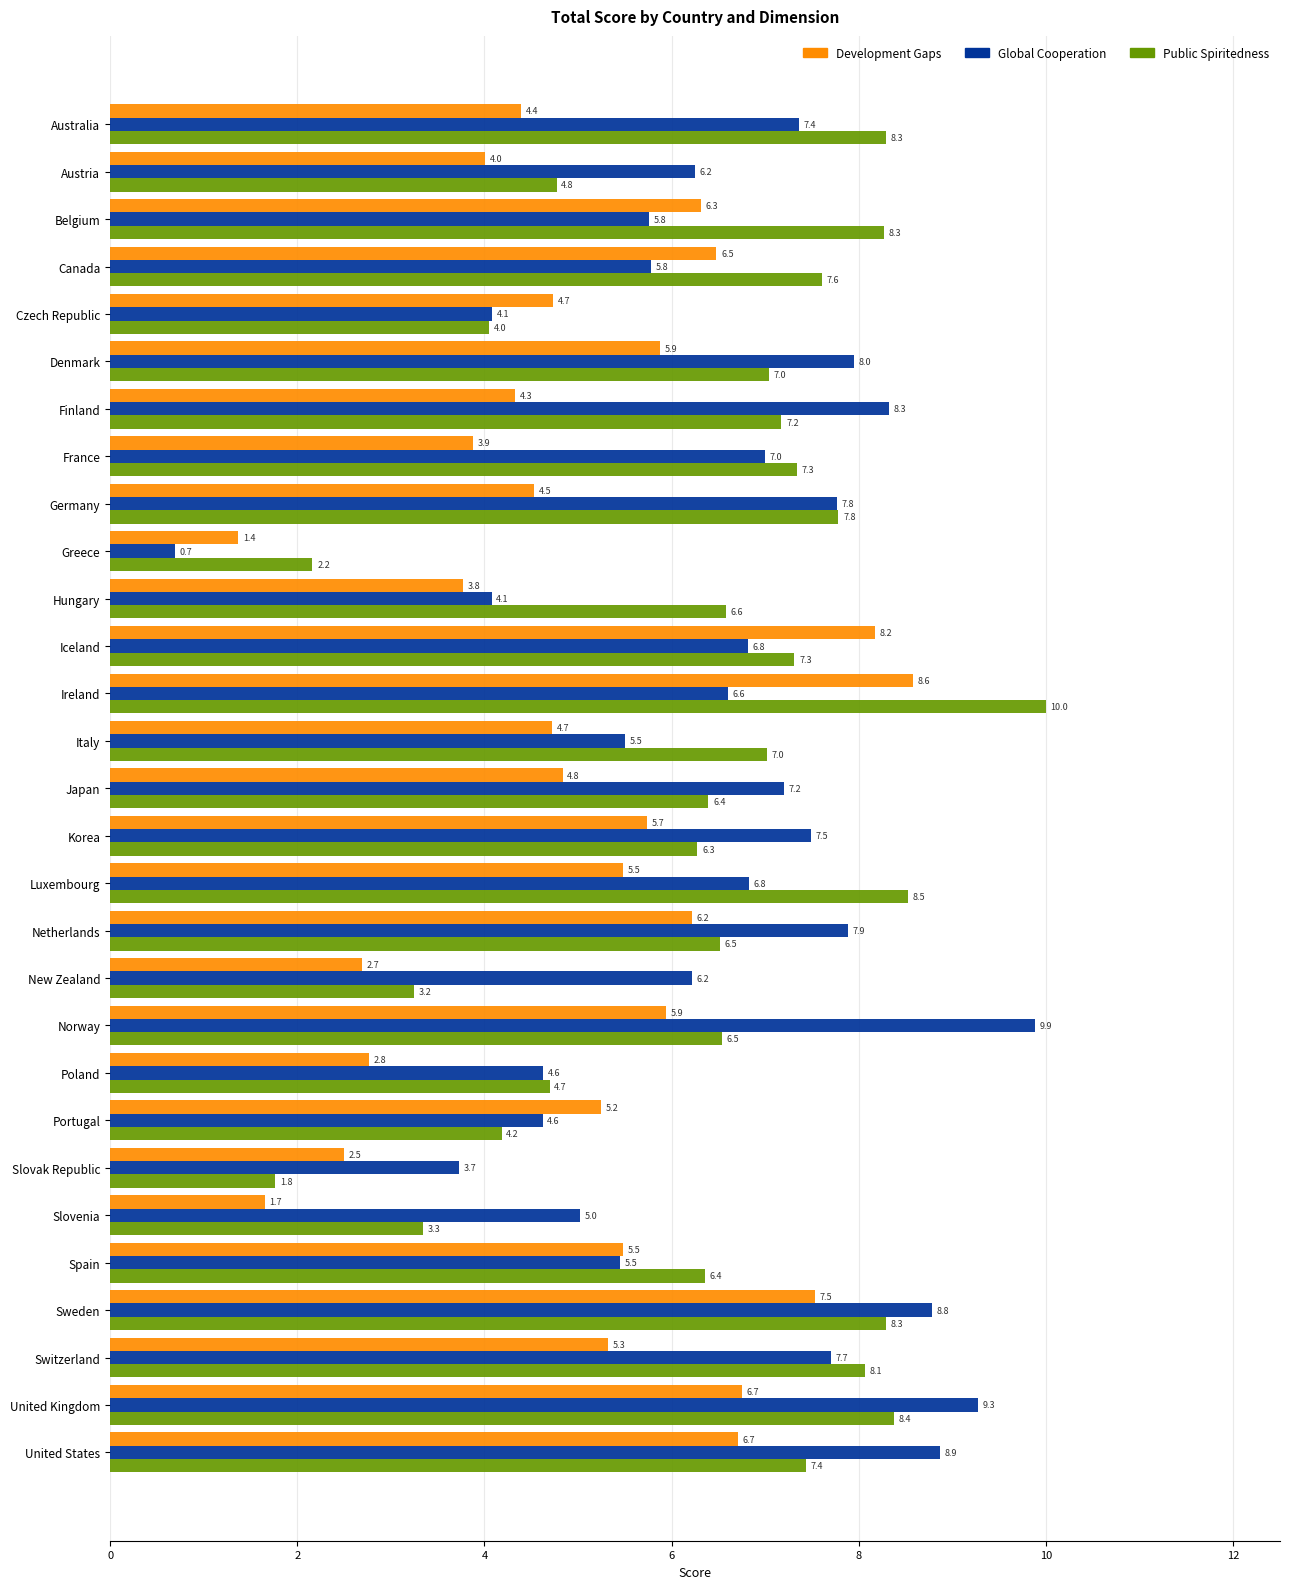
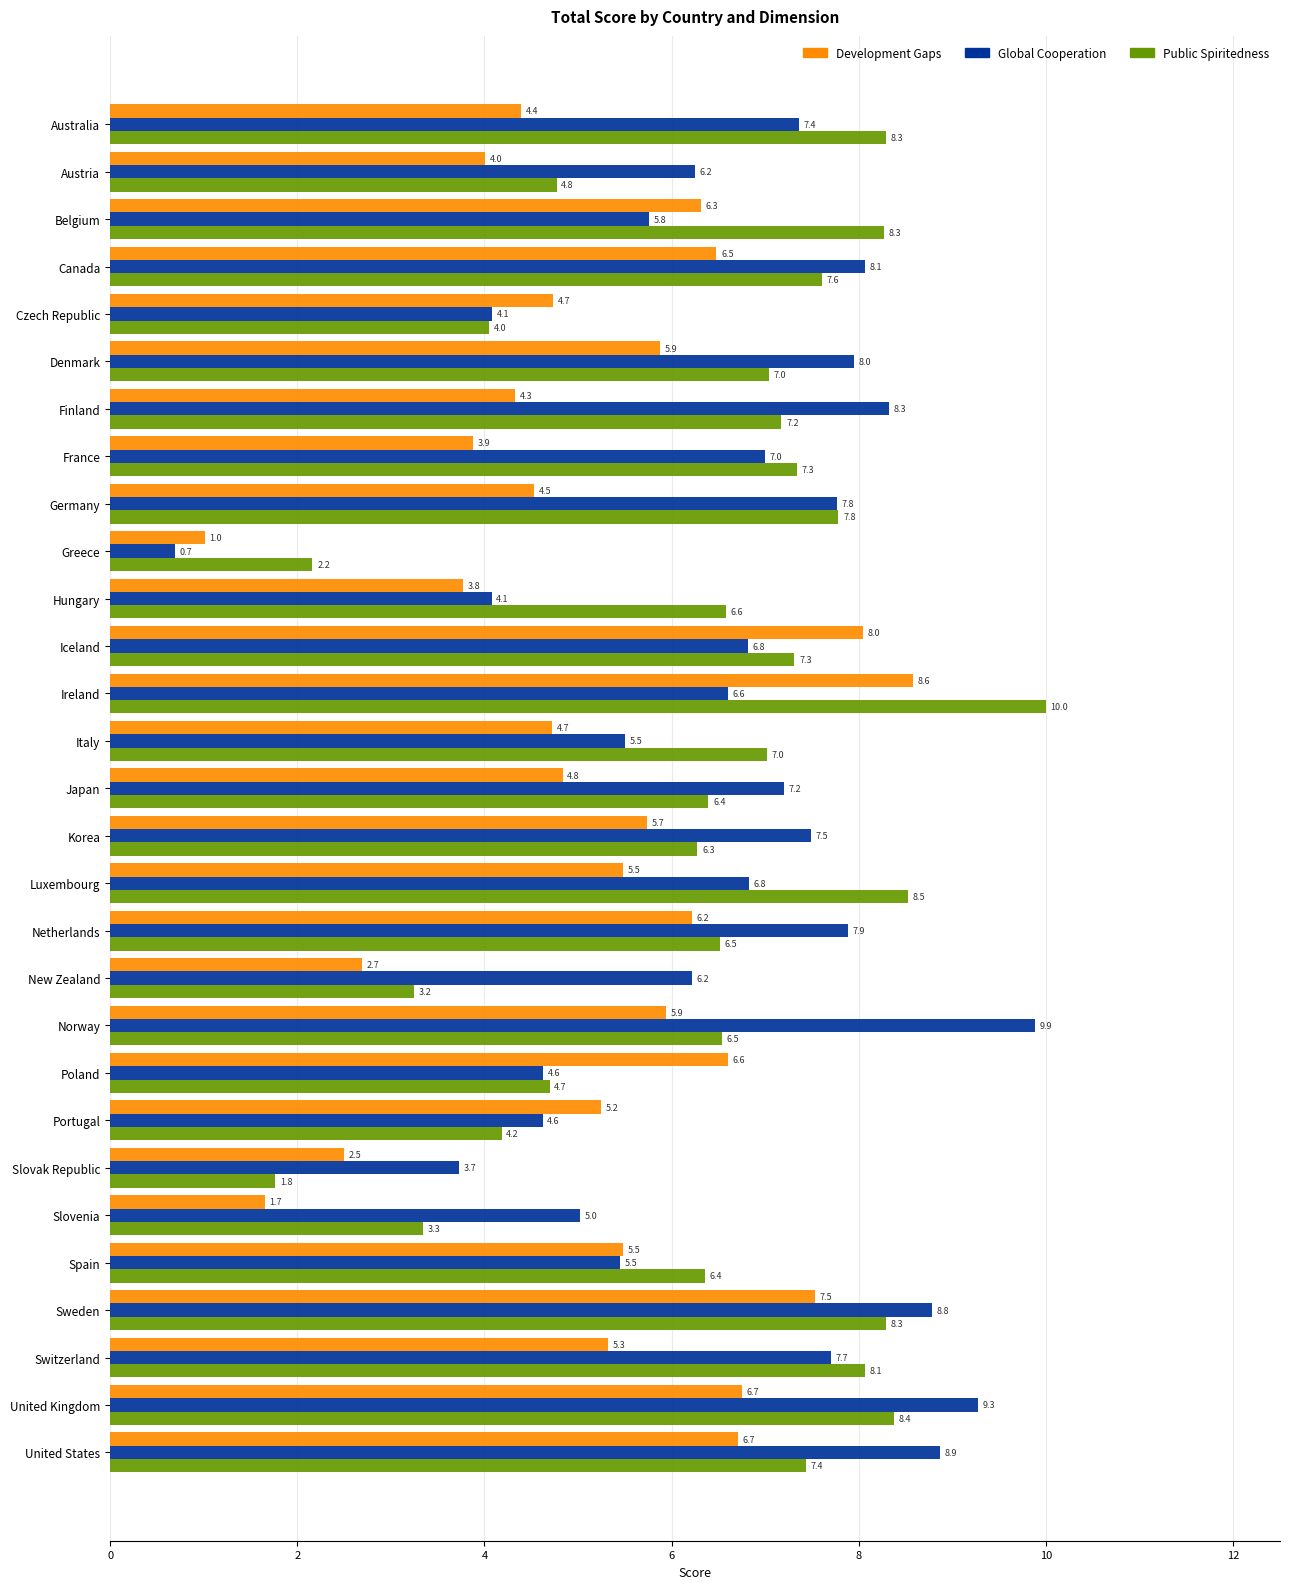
Global Cooperation, Canada: 5.8 -> 8.1
Development Gaps, Greece: 1.4 -> 1.0
Development Gaps, Iceland: 8.2 -> 8.0
Development Gaps, Poland: 2.8 -> 6.6
